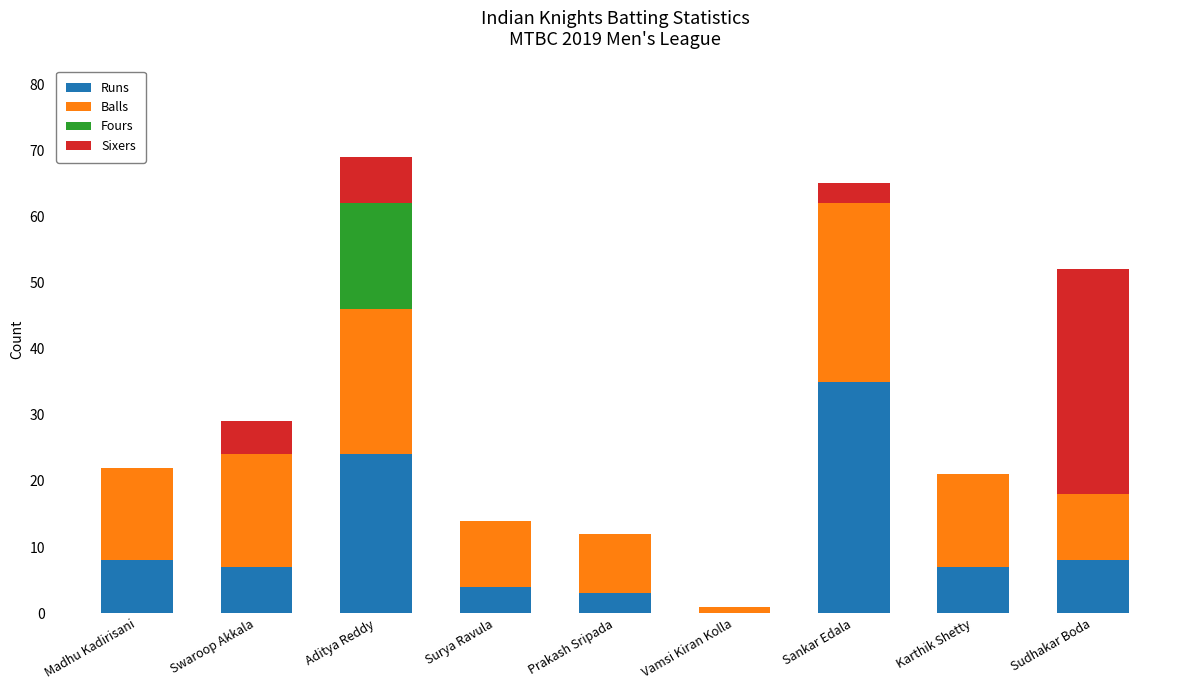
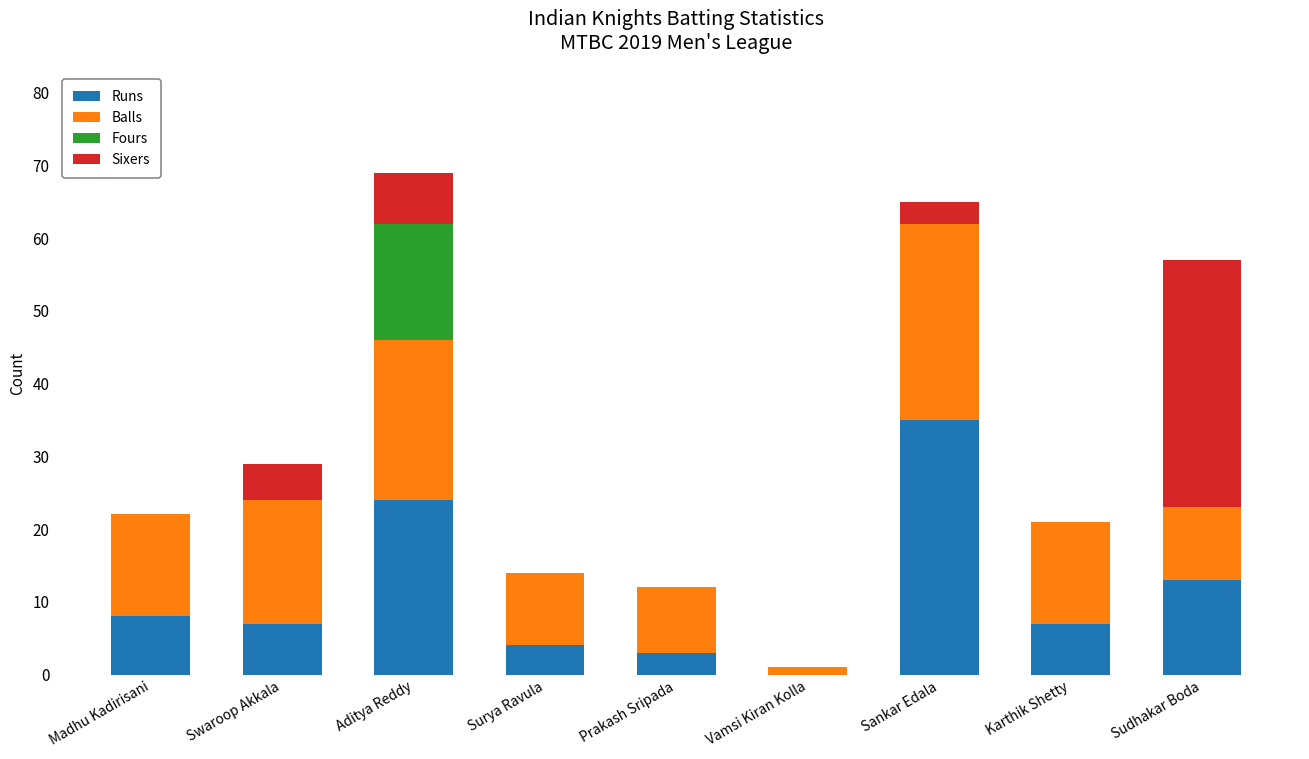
Runs, Sudhakar Boda: 8 -> 13
